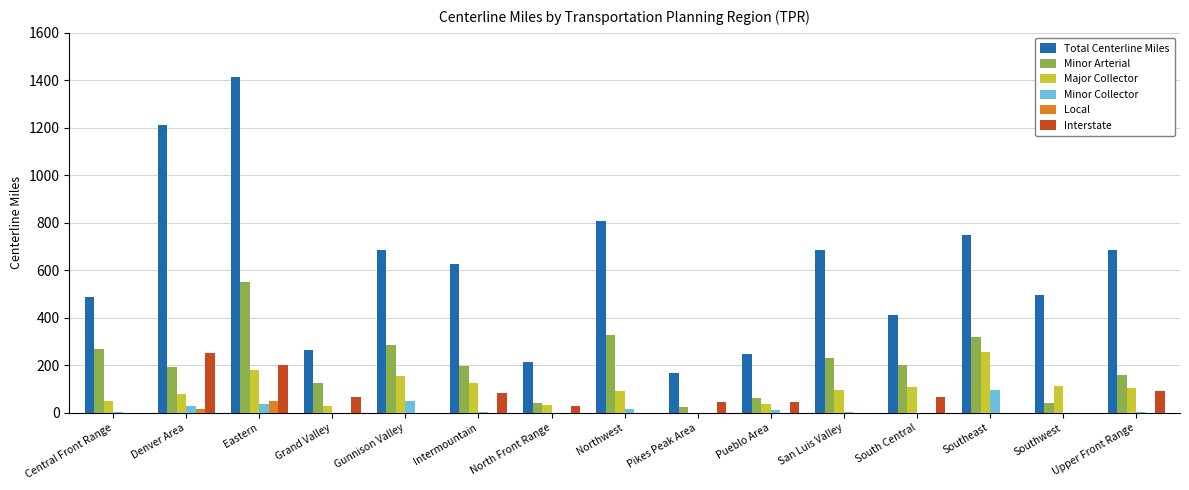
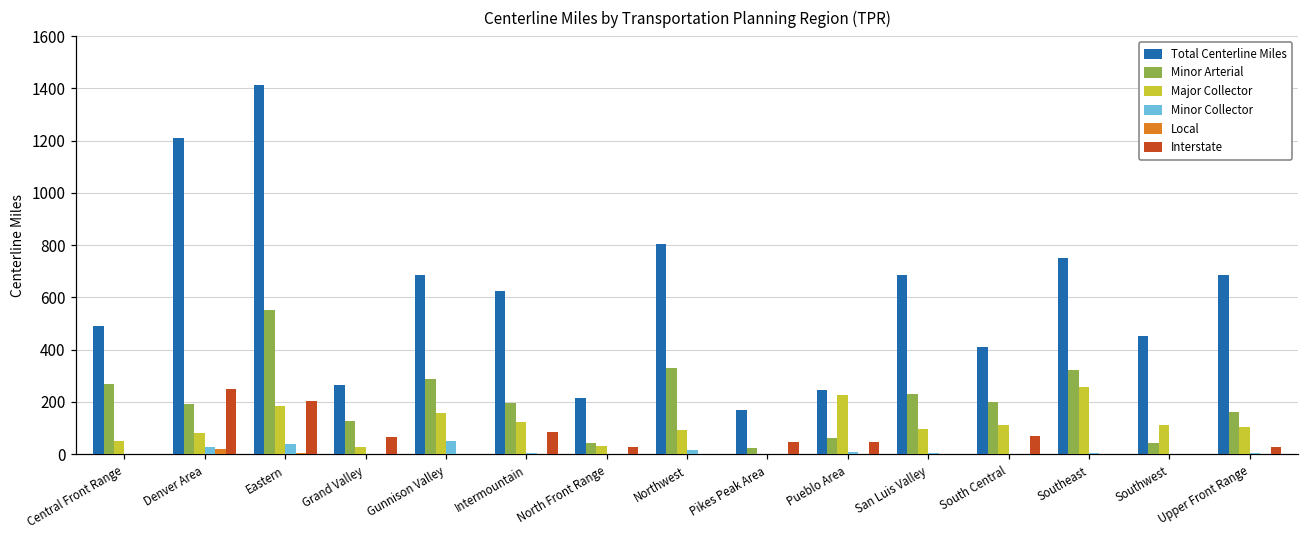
Local, Eastern: 50 -> 0
Major Collector, Pueblo Area: 40 -> 230
Minor Collector, Southeast: 100 -> 0
Total Centerline Miles, Southwest: 500 -> 450
Interstate, Upper Front Range: 90 -> 30
